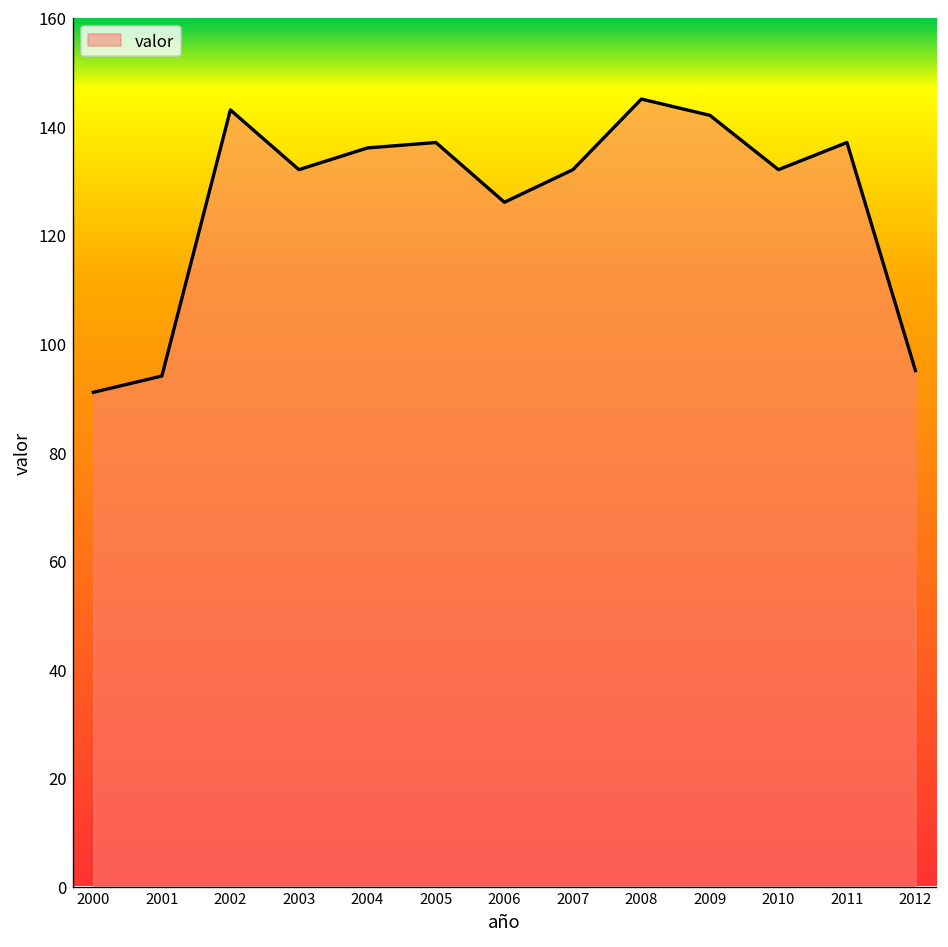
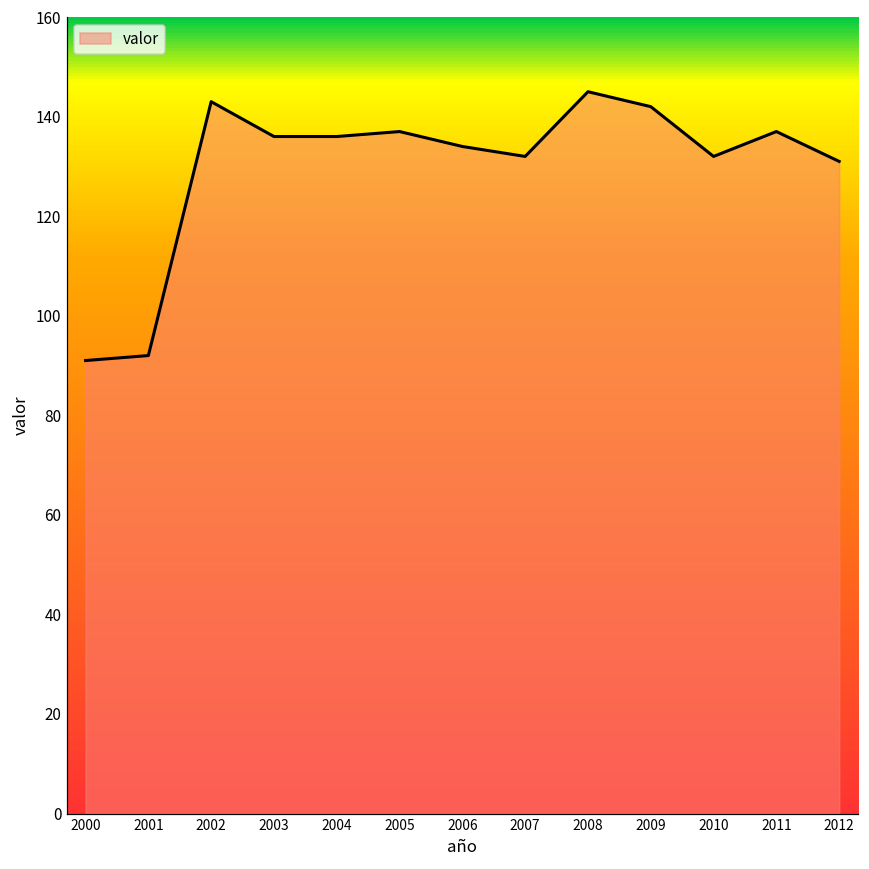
2001: 94 -> 92
2003: 132 -> 136
2006: 126 -> 134
2012: 95 -> 131
